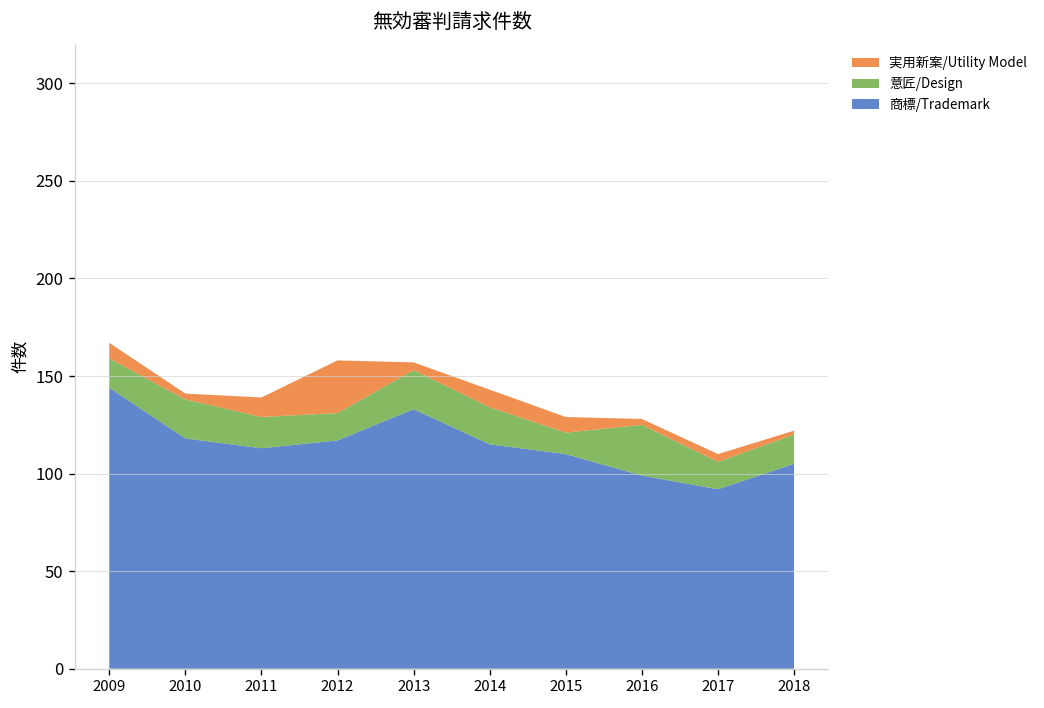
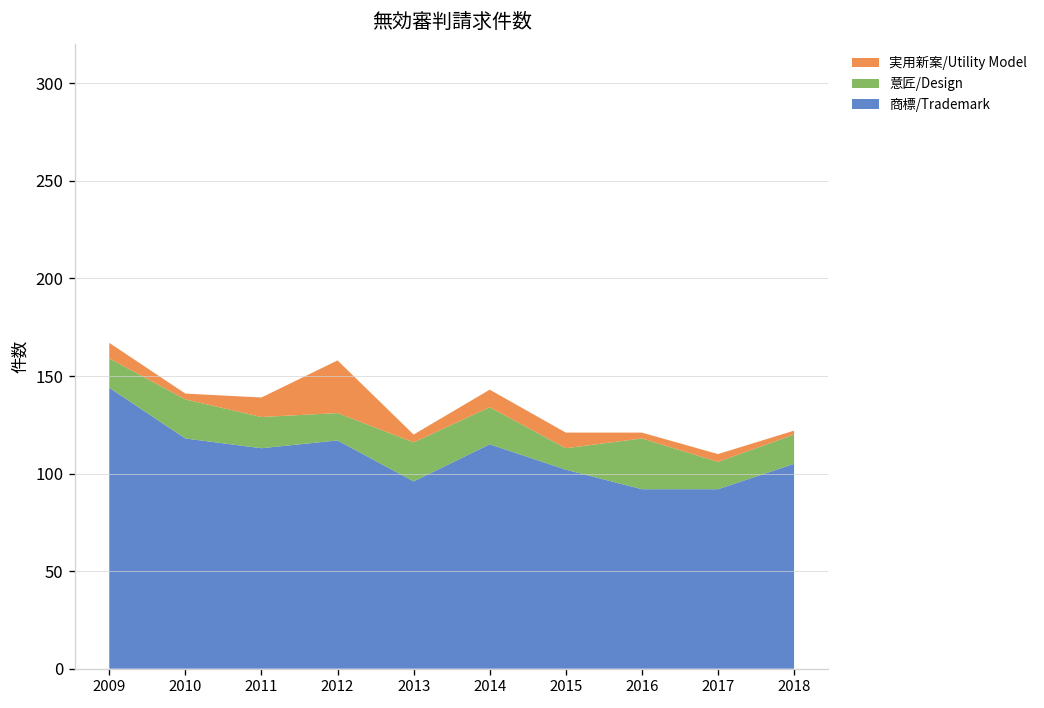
商標/Trademark, 2013: 133 -> 96
商標/Trademark, 2015: 110 -> 102
商標/Trademark, 2016: 99 -> 92
